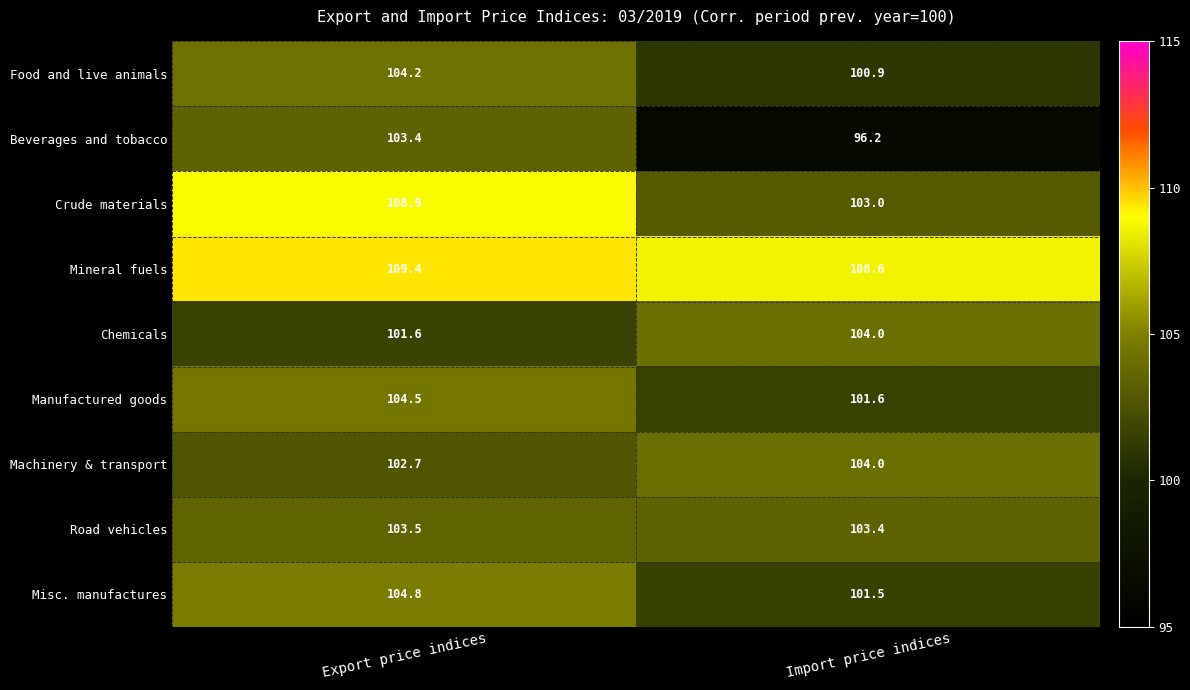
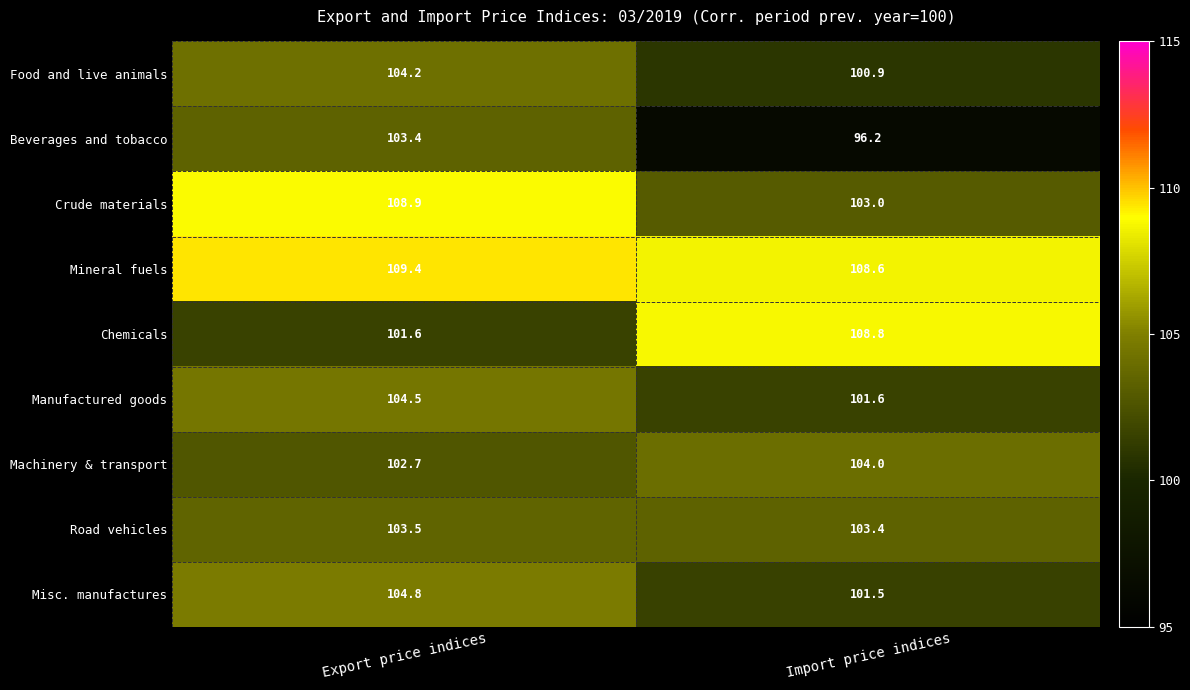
Chemicals, Import price indices: 104.0 -> 108.8
